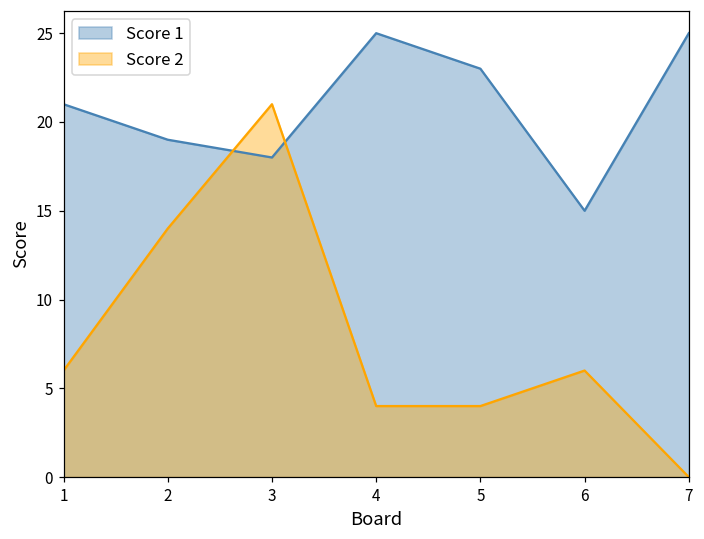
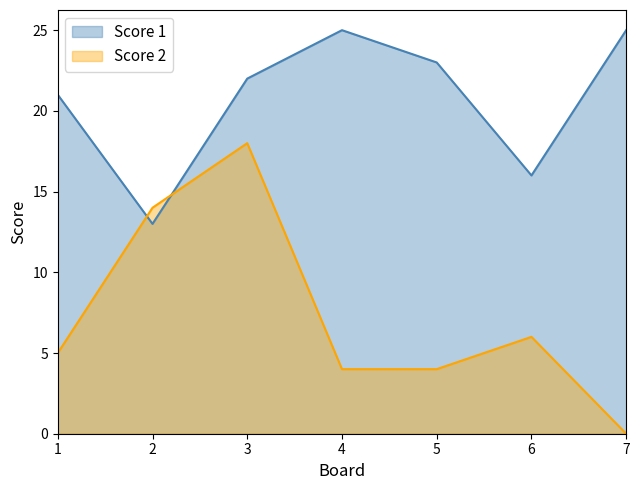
Score 2, 1: 6 -> 5
Score 1, 2: 19 -> 13
Score 1, 3: 18 -> 22
Score 2, 3: 21 -> 18
Score 1, 6: 15 -> 16
